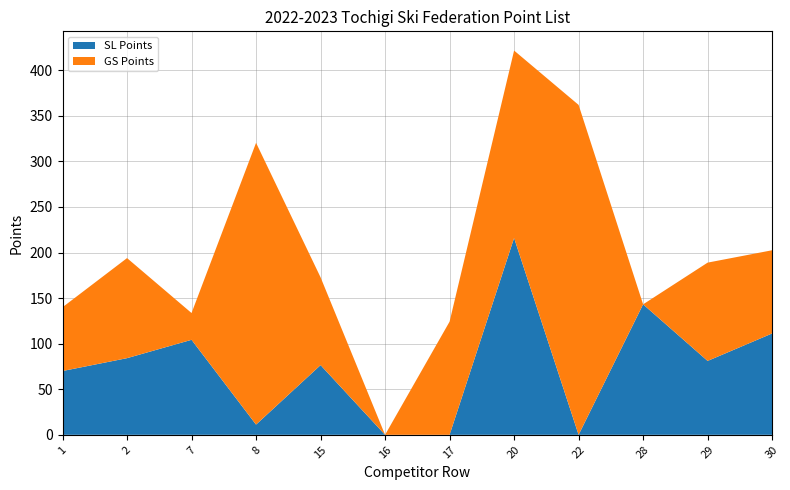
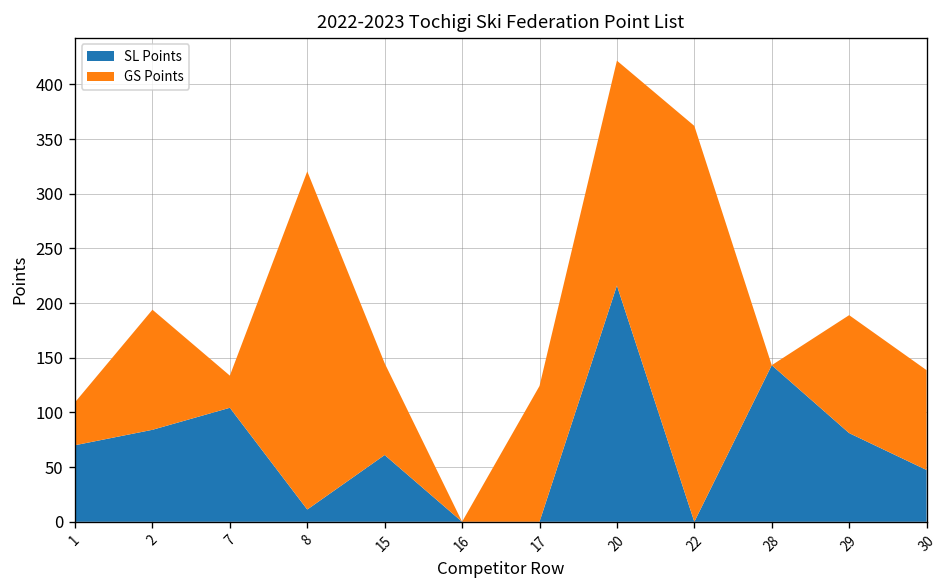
GS Points, 1: 70 -> 40
SL Points, 15: 80 -> 60
GS Points, 15: 100 -> 80
SL Points, 30: 110 -> 50
